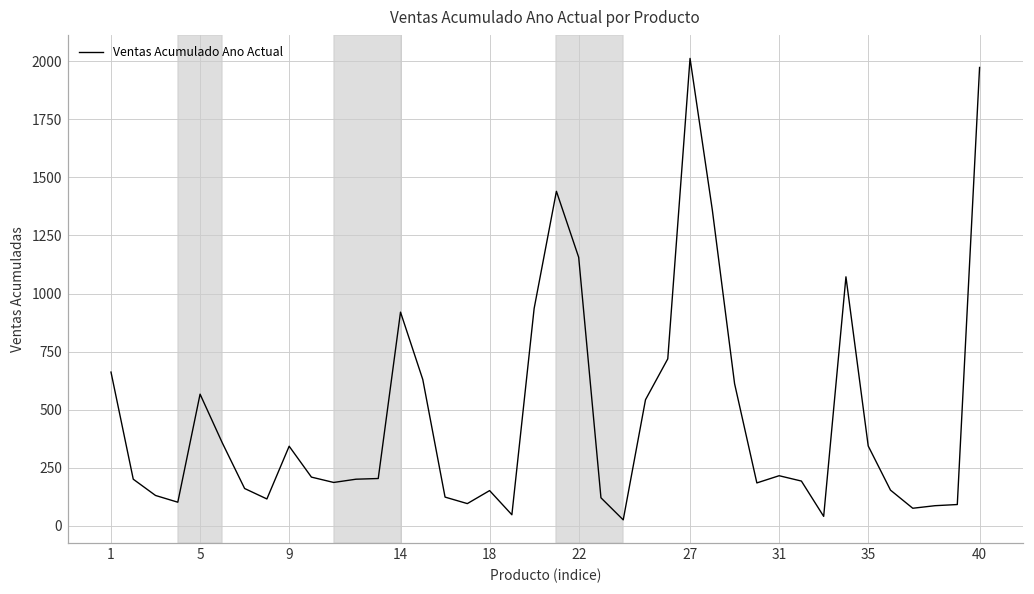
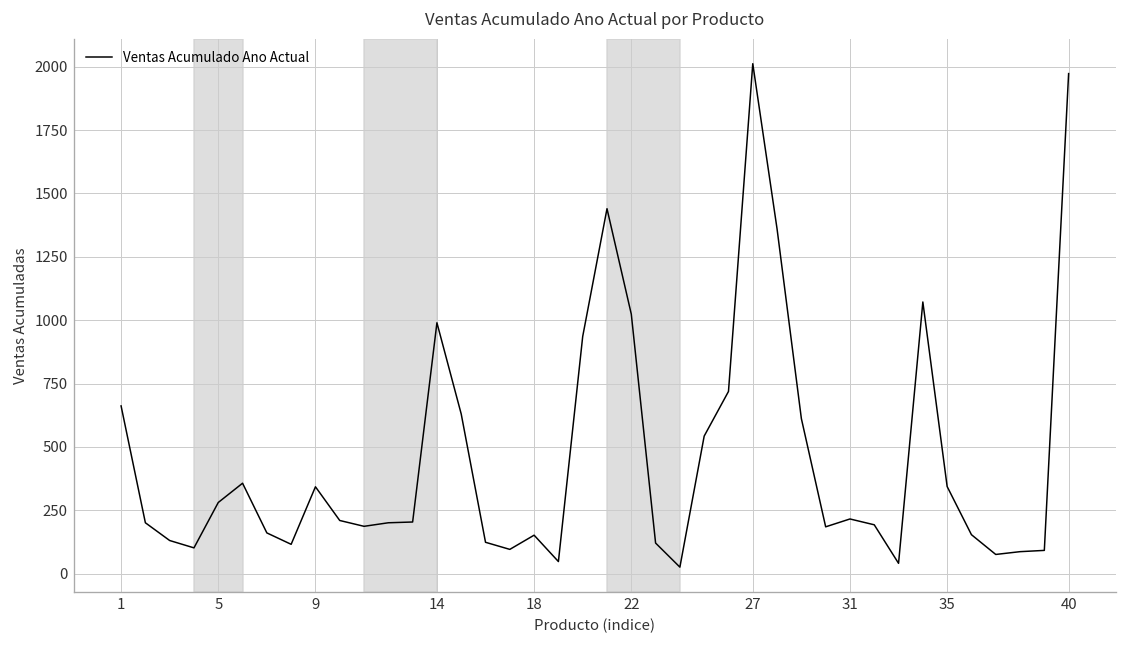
5: 570 -> 280
14: 920 -> 990
22: 1160 -> 1020
